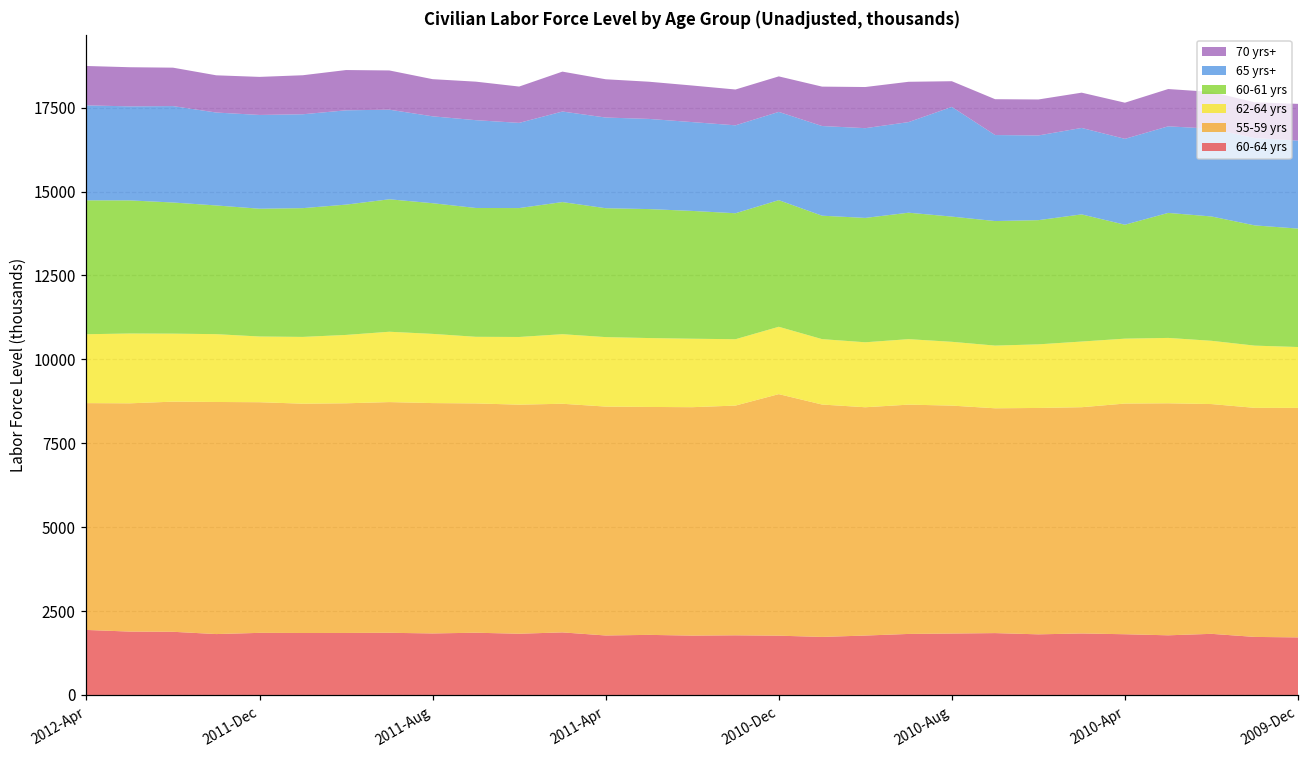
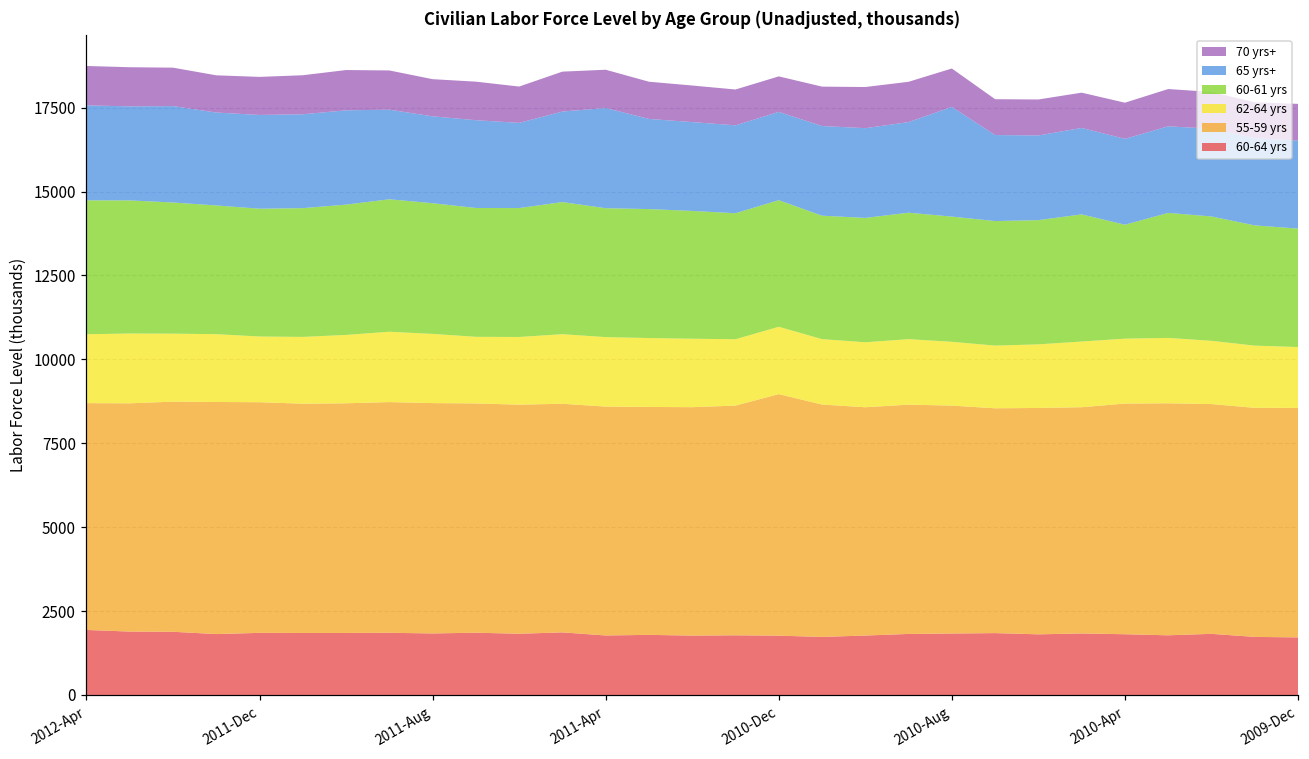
65 yrs+, 2011-Apr: 2700 -> 3000
70 yrs+, 2010-Aug: 800 -> 1100
